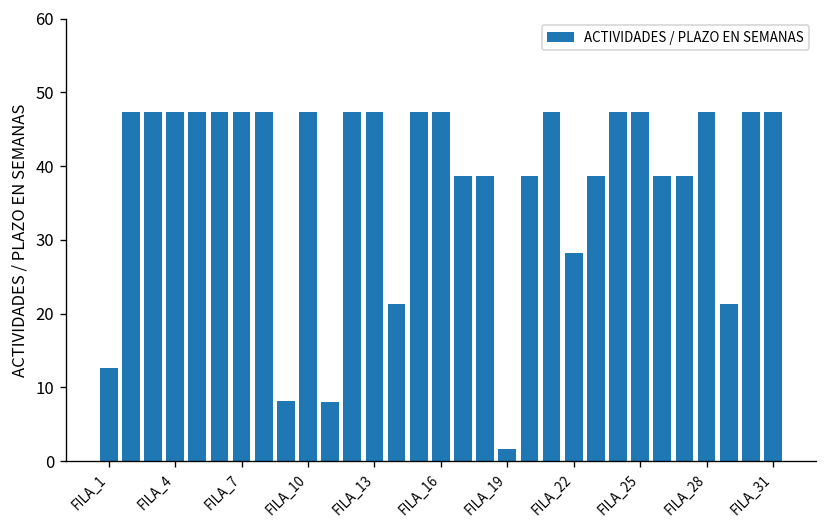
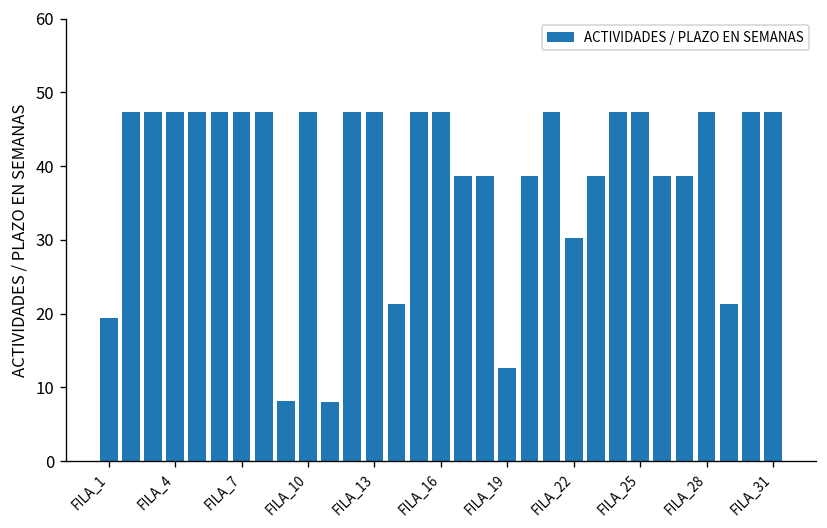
FILA_1: 13 -> 19
FILA_19: 2 -> 13
FILA_22: 28 -> 30
